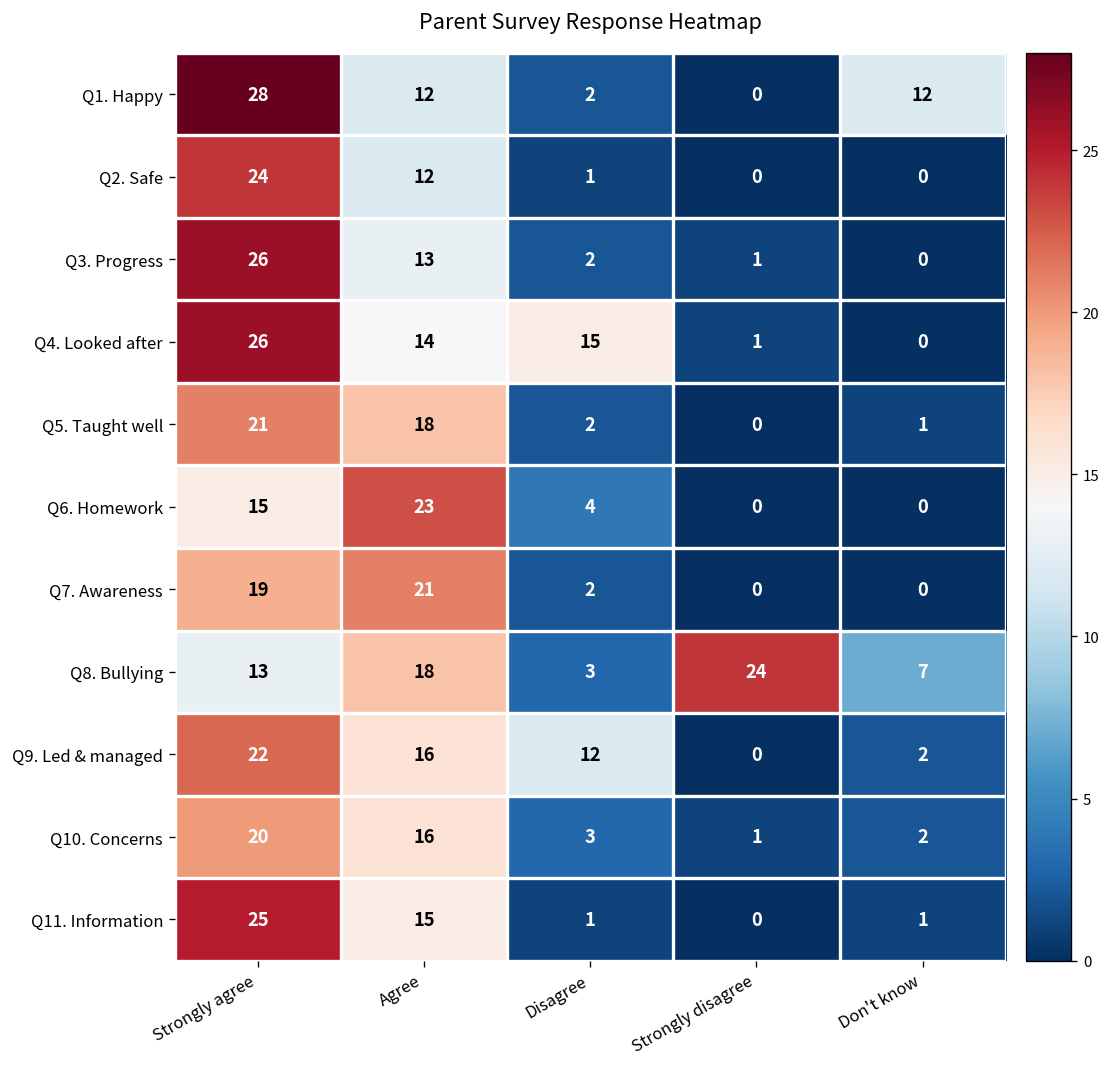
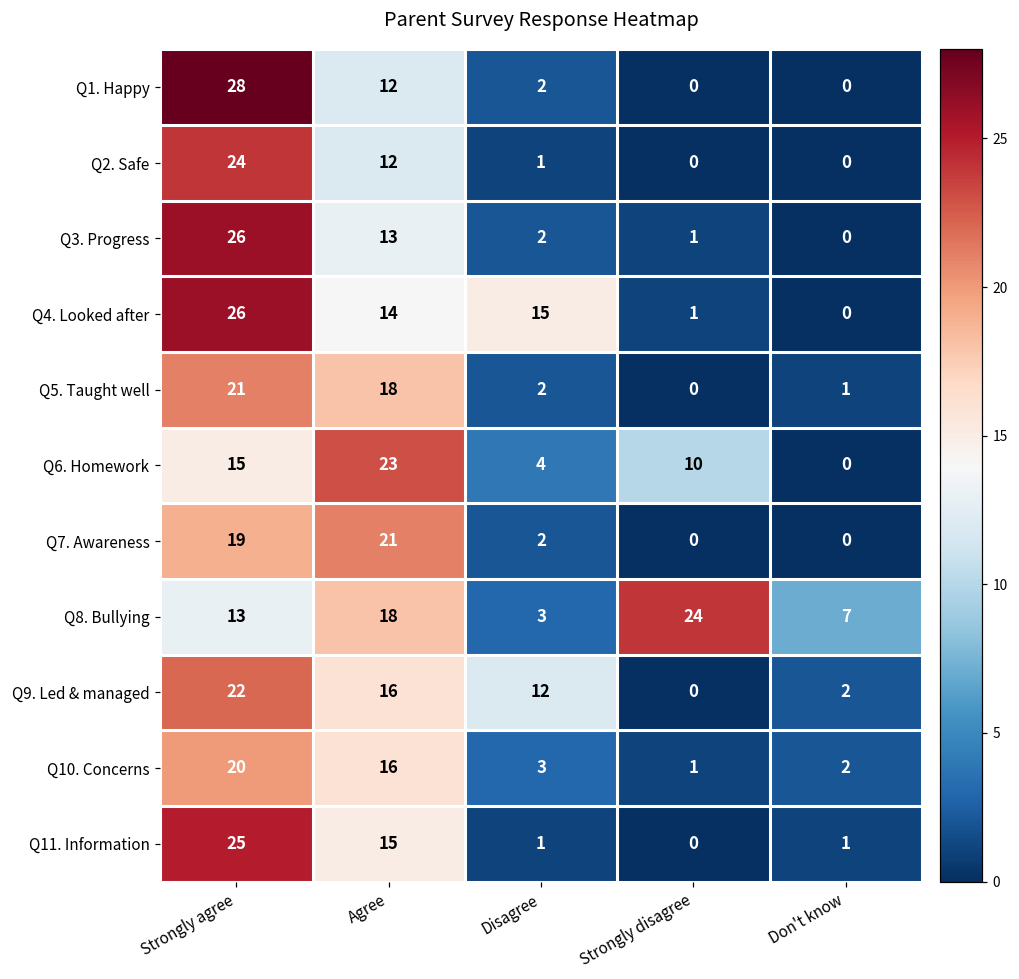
Q1. Happy, Don't know: 12 -> 0
Q6. Homework, Strongly disagree: 0 -> 10
